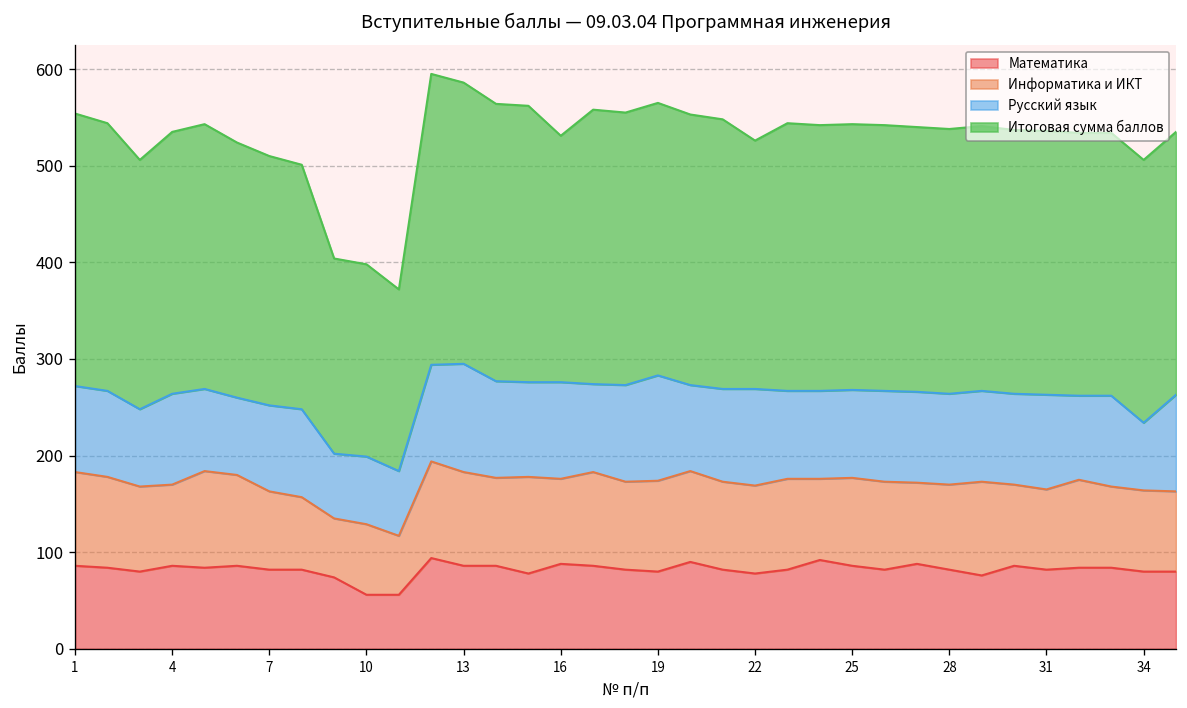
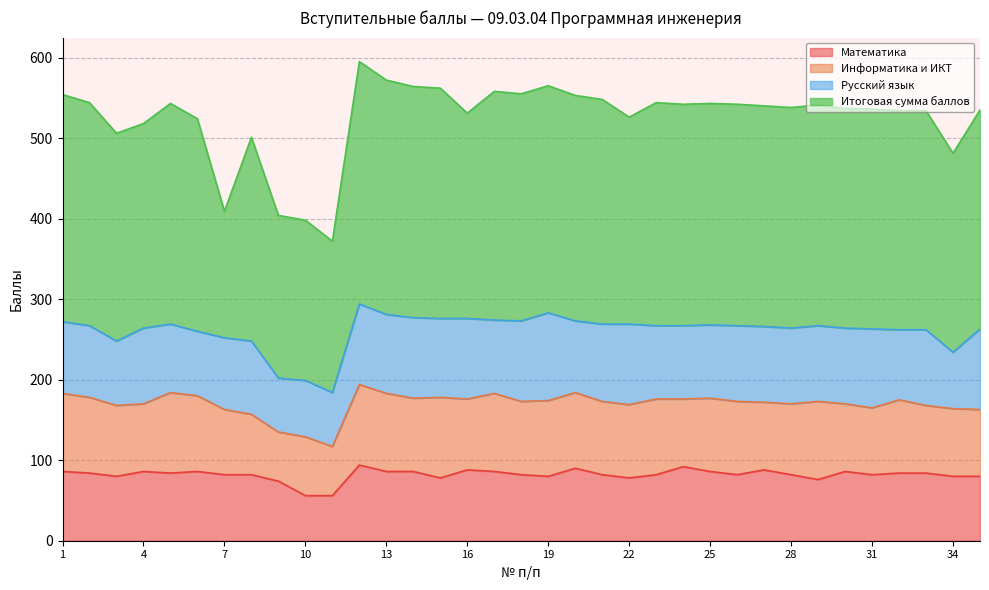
Итоговая сумма баллов, 4: 270 -> 250
Итоговая сумма баллов, 7: 260 -> 160
Русский язык, 13: 110 -> 100
Итоговая сумма баллов, 34: 270 -> 250
